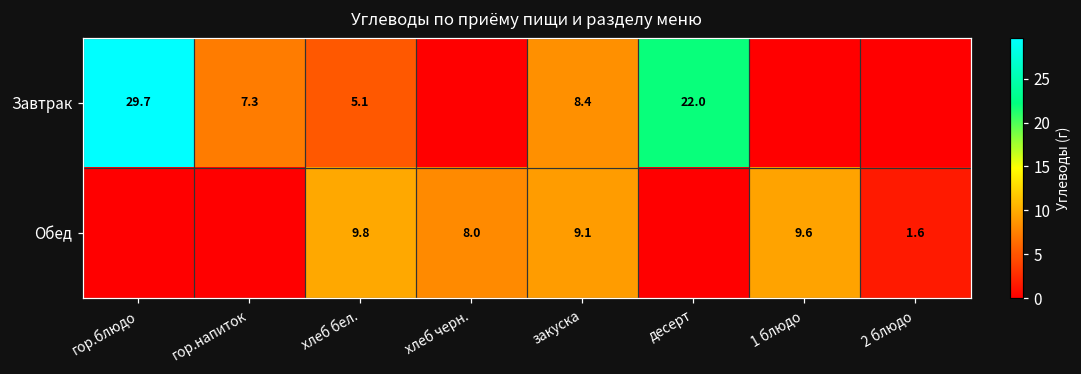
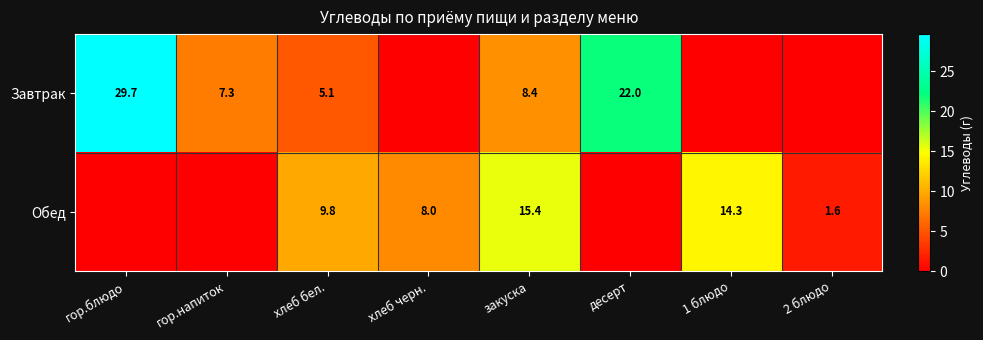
Обед, закуска: 9.1 -> 15.4
Обед, 1 блюдо: 9.6 -> 14.3
